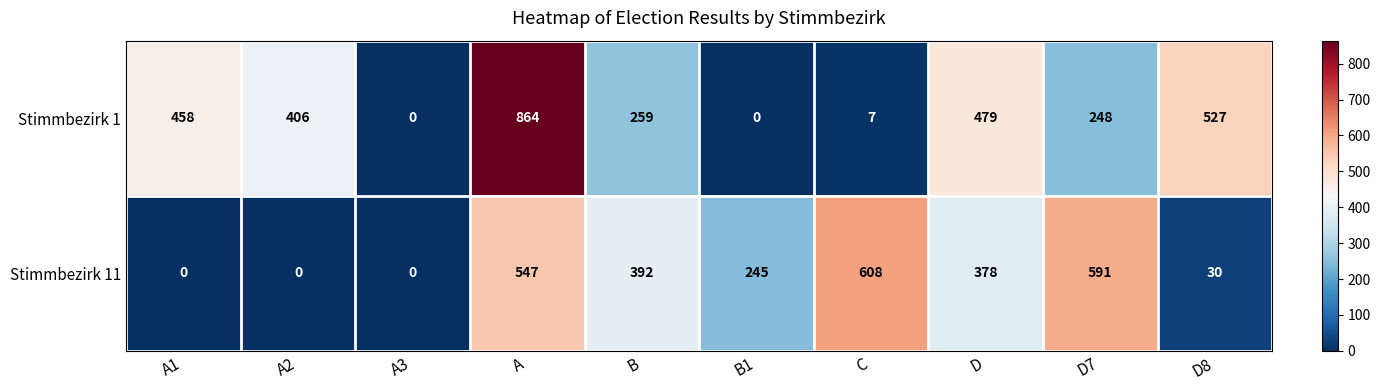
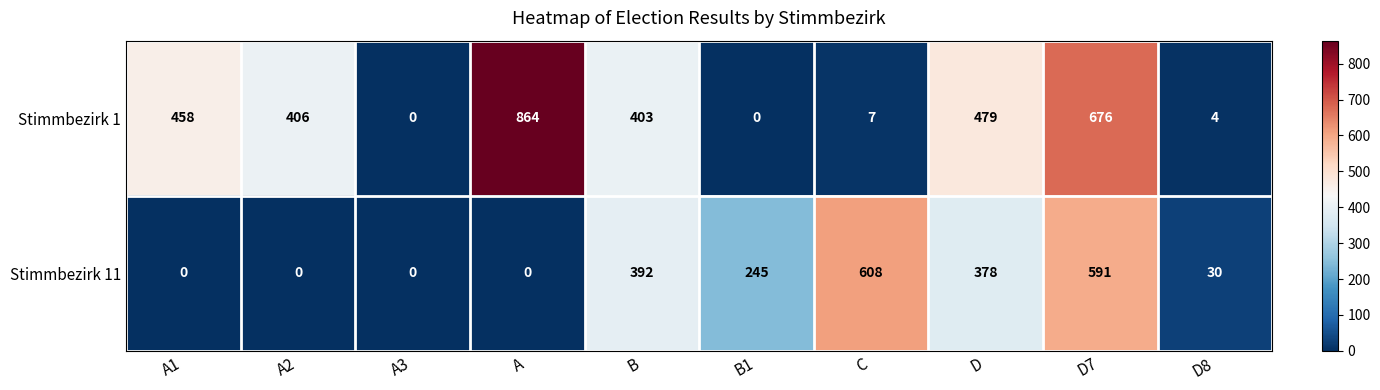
Stimmbezirk 1, B: 259 -> 403
Stimmbezirk 1, D7: 248 -> 676
Stimmbezirk 1, D8: 527 -> 4
Stimmbezirk 11, A: 547 -> 0
